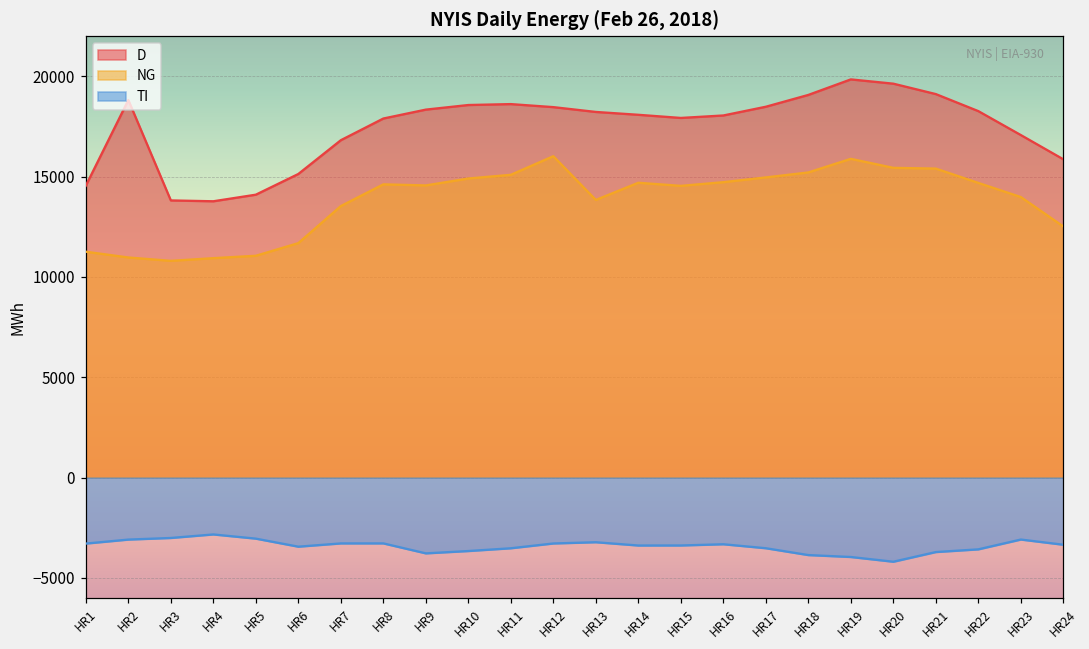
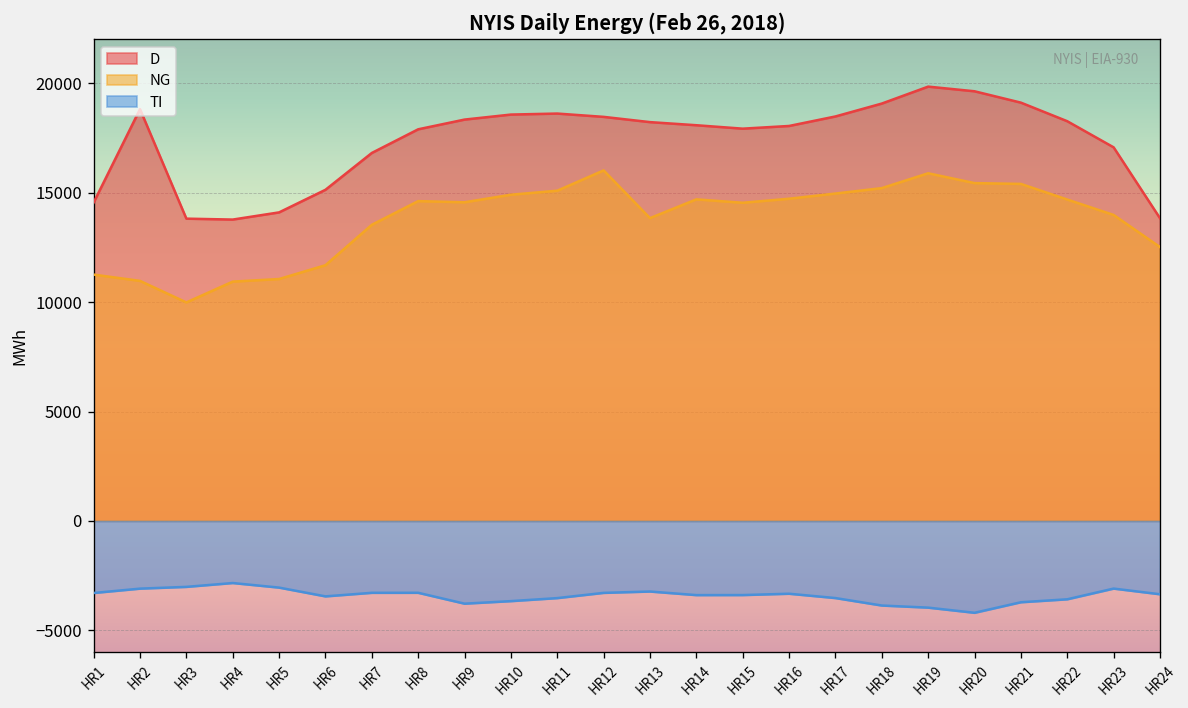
NG, HR3: 10800 -> 10000
D, HR24: 15900 -> 13800
